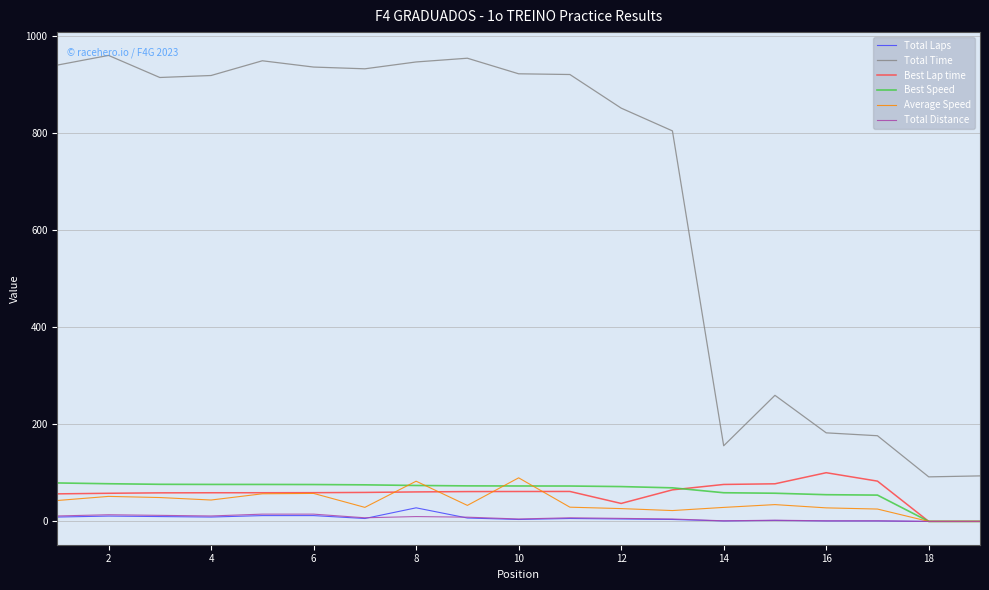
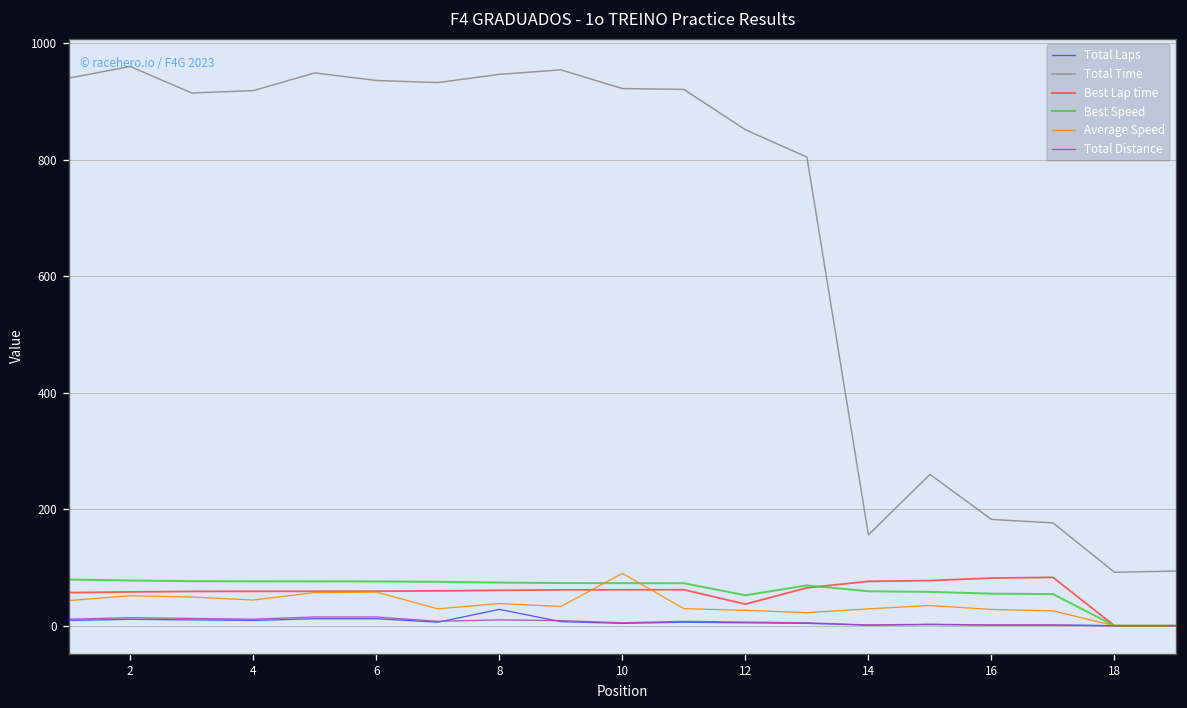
Average Speed, 8: 80 -> 40
Best Speed, 12: 70 -> 50
Best Lap time, 16: 100 -> 80
